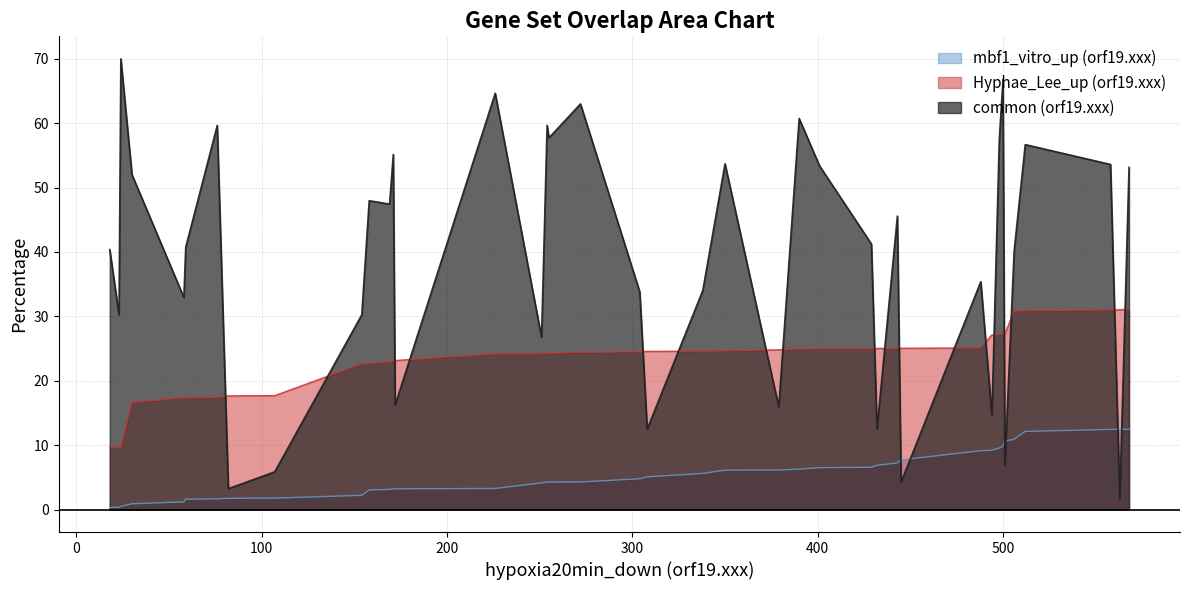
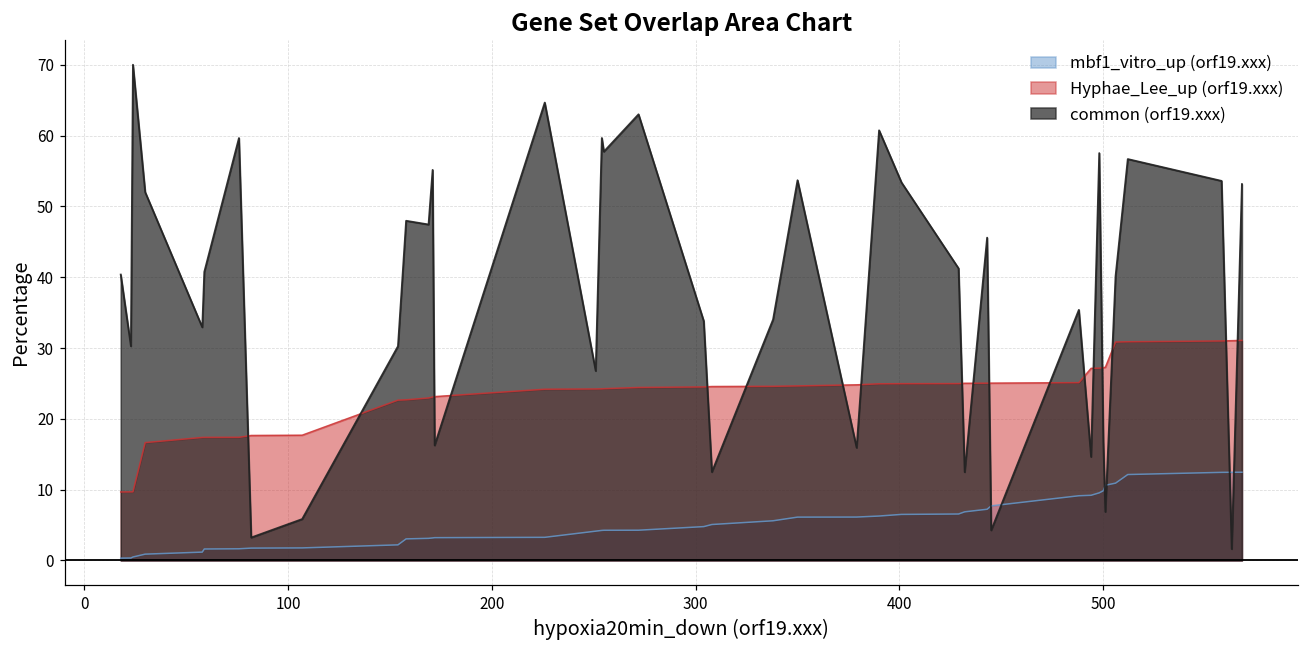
common (orf19.xxx), 500: 67 -> 17
